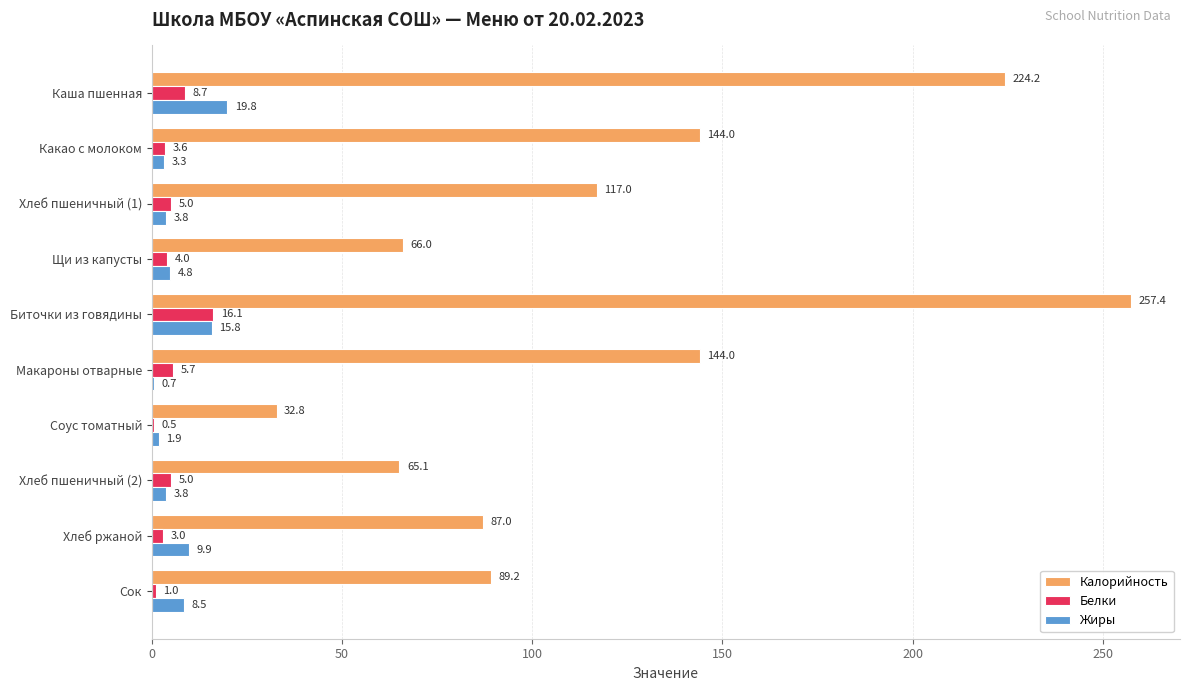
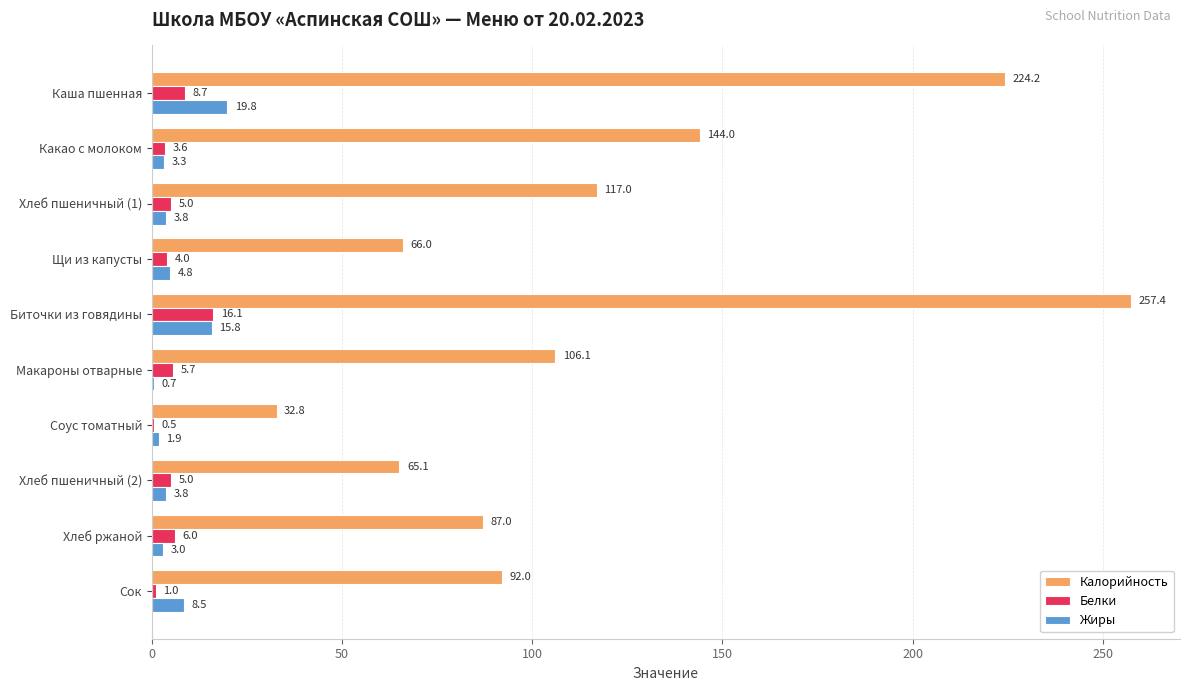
Калорийность, Макароны отварные: 144.0 -> 106.1
Белки, Хлеб ржаной: 3.0 -> 6.0
Жиры, Хлеб ржаной: 9.9 -> 3.0
Калорийность, Сок: 89.2 -> 92.0
